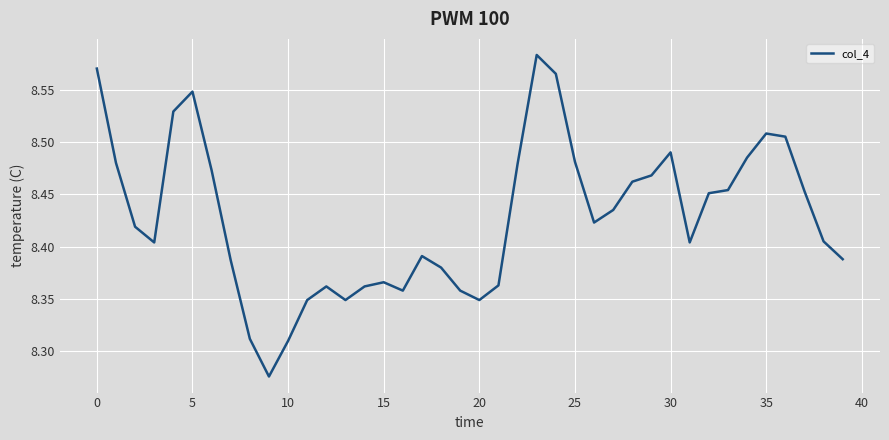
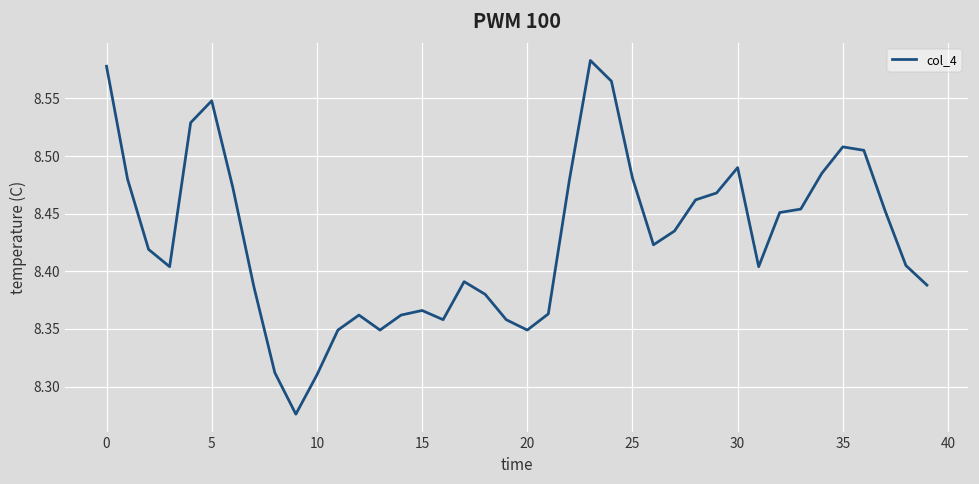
0: 8.570 -> 8.578
